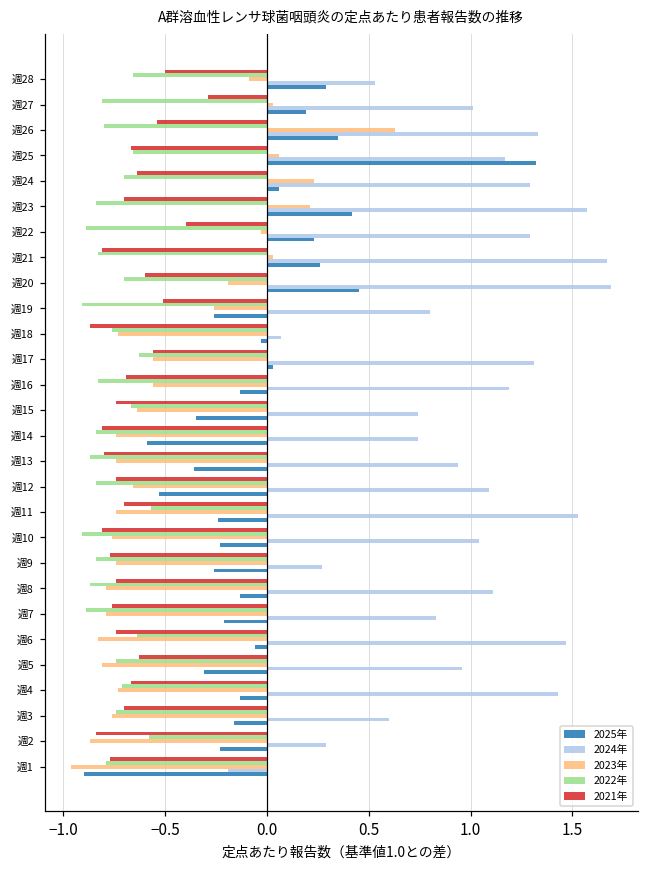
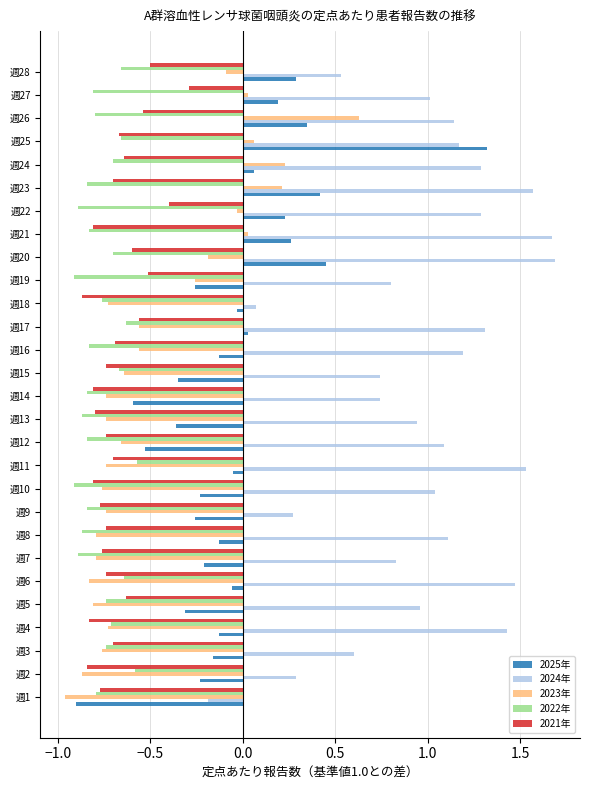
2024年, 週26: 1.33 -> 1.14
2025年, 週11: -0.24 -> -0.05
2021年, 週4: -0.67 -> -0.83
